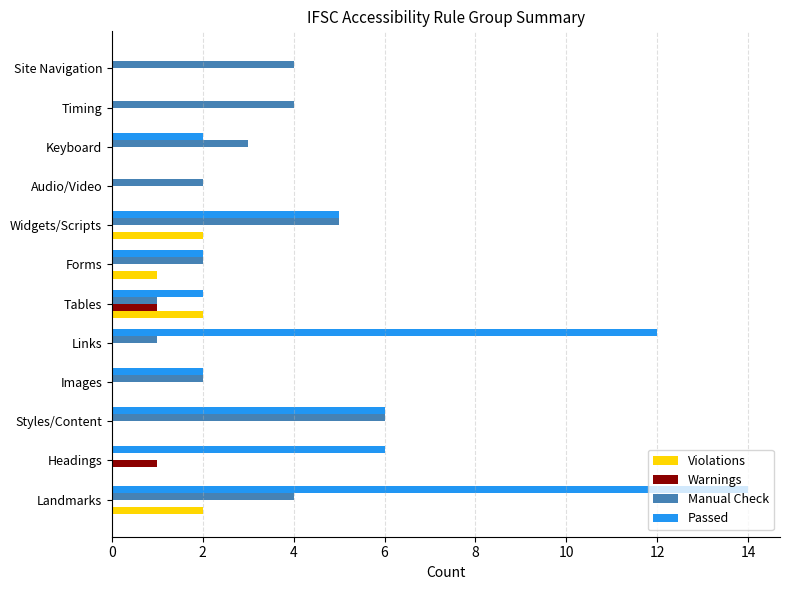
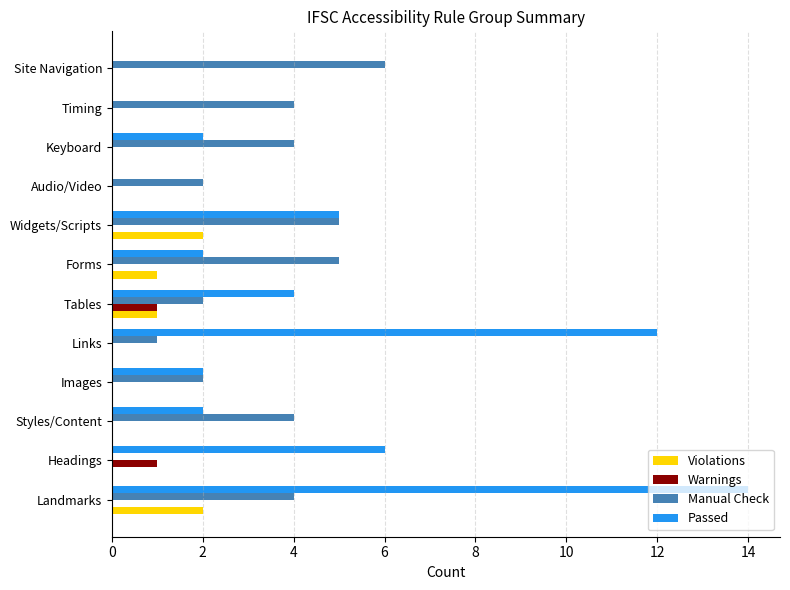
Manual Check, Site Navigation: 4 -> 6
Manual Check, Keyboard: 3 -> 4
Manual Check, Forms: 2 -> 5
Passed, Tables: 2 -> 4
Manual Check, Tables: 1 -> 2
Violations, Tables: 2 -> 1
Passed, Styles/Content: 6 -> 2
Manual Check, Styles/Content: 6 -> 4
